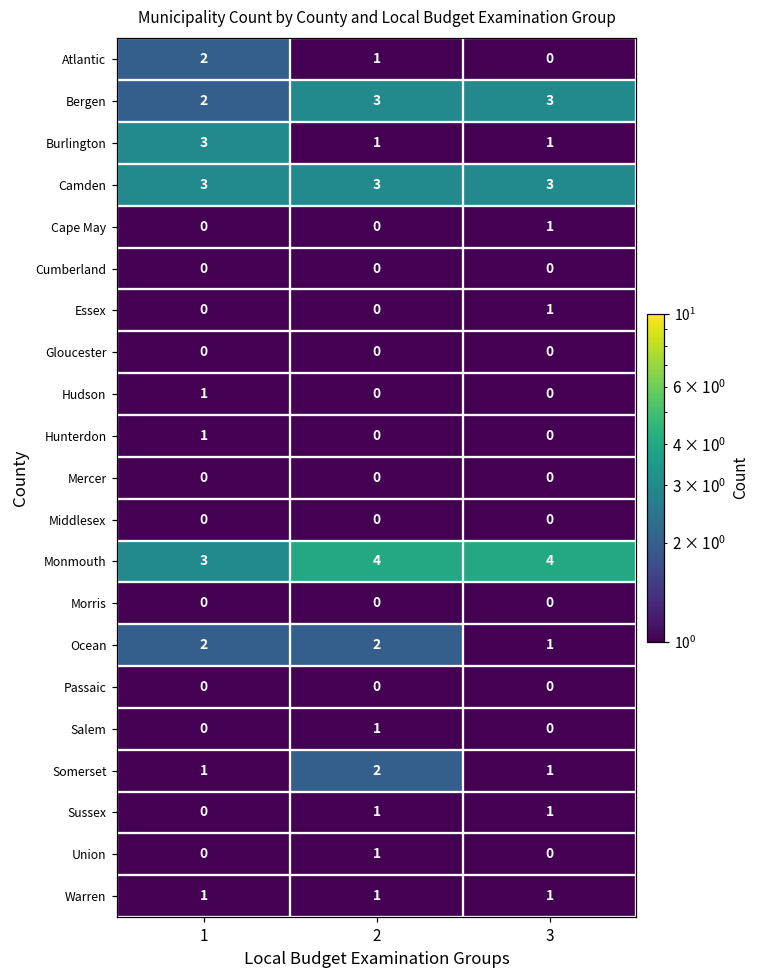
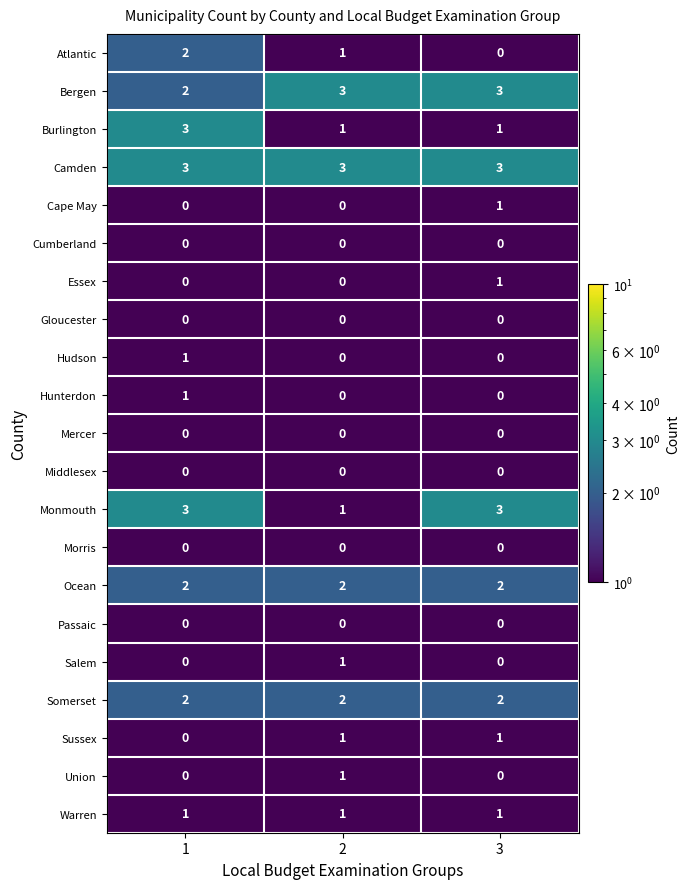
Monmouth, 2: 4 -> 1
Monmouth, 3: 4 -> 3
Ocean, 3: 1 -> 2
Somerset, 1: 1 -> 2
Somerset, 3: 1 -> 2
